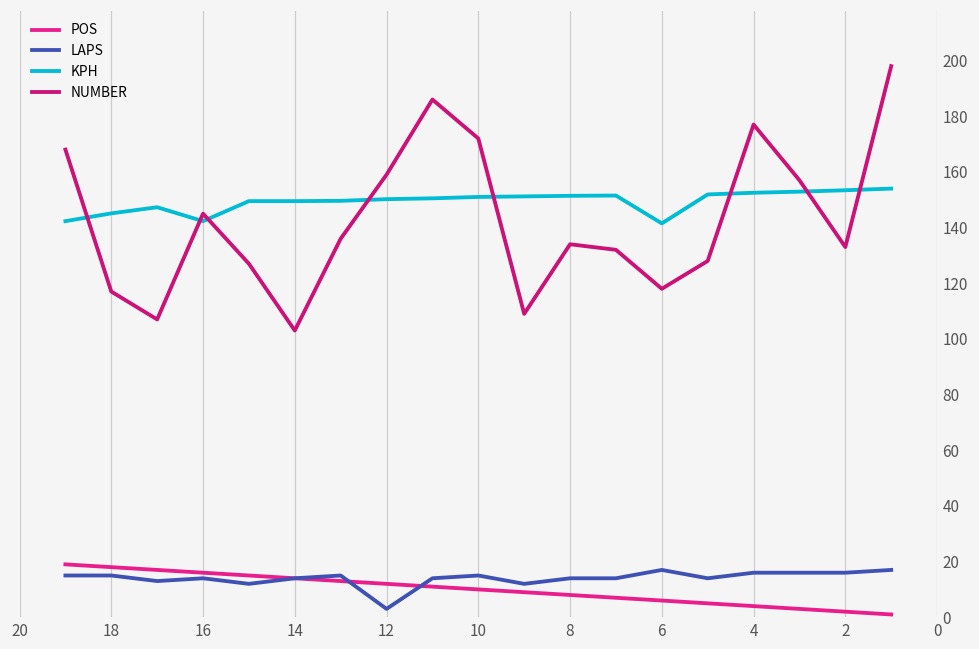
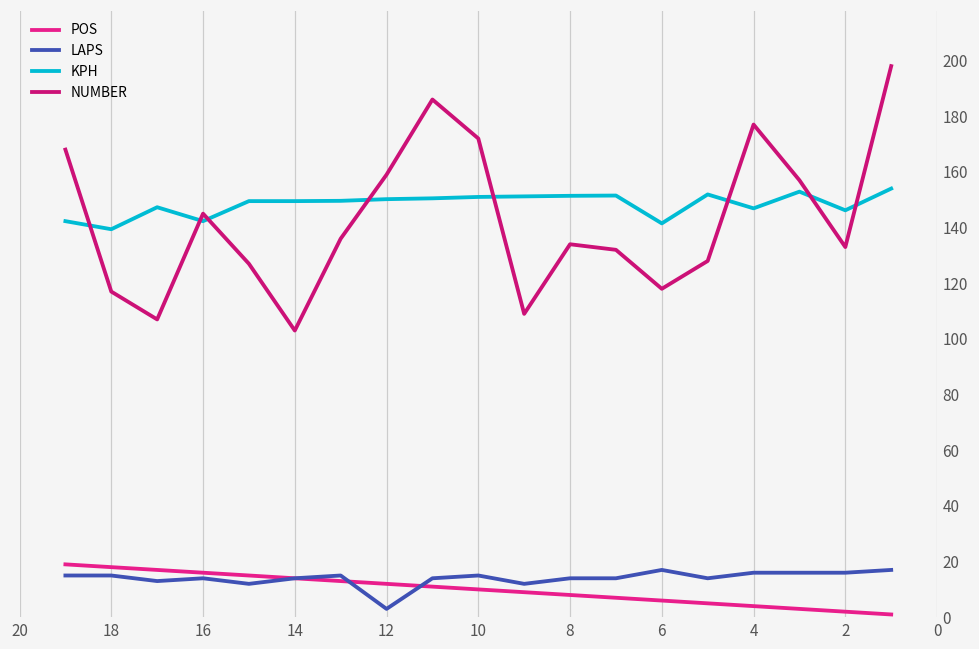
KPH, 18: 145 -> 139
KPH, 4: 153 -> 147
KPH, 2: 153 -> 146
